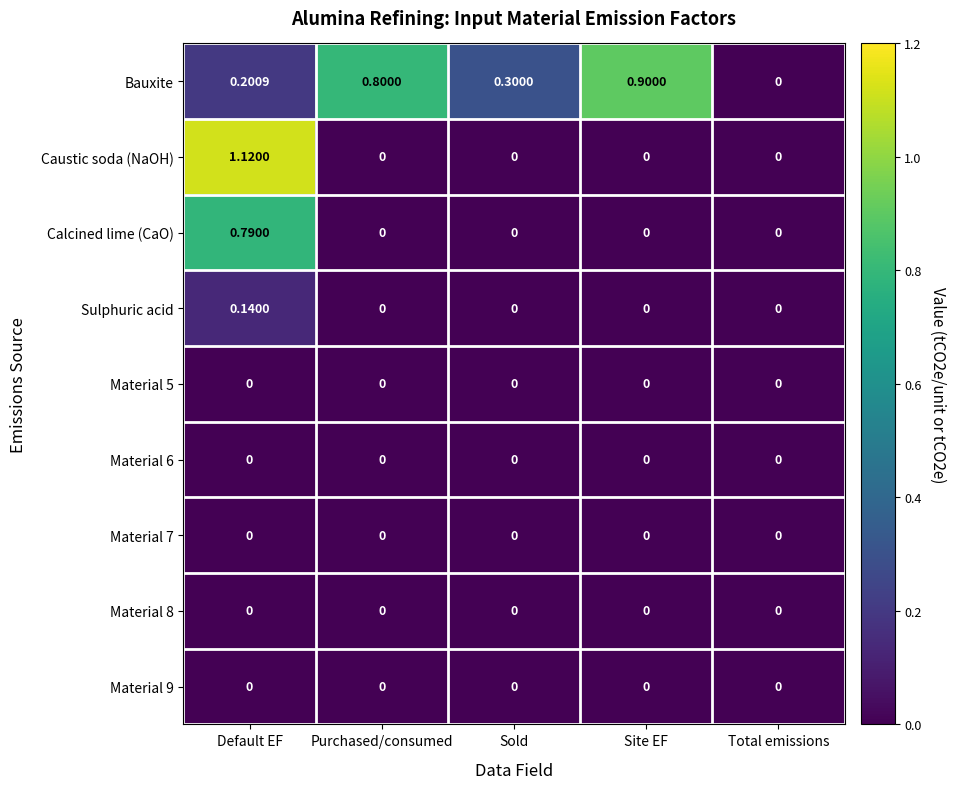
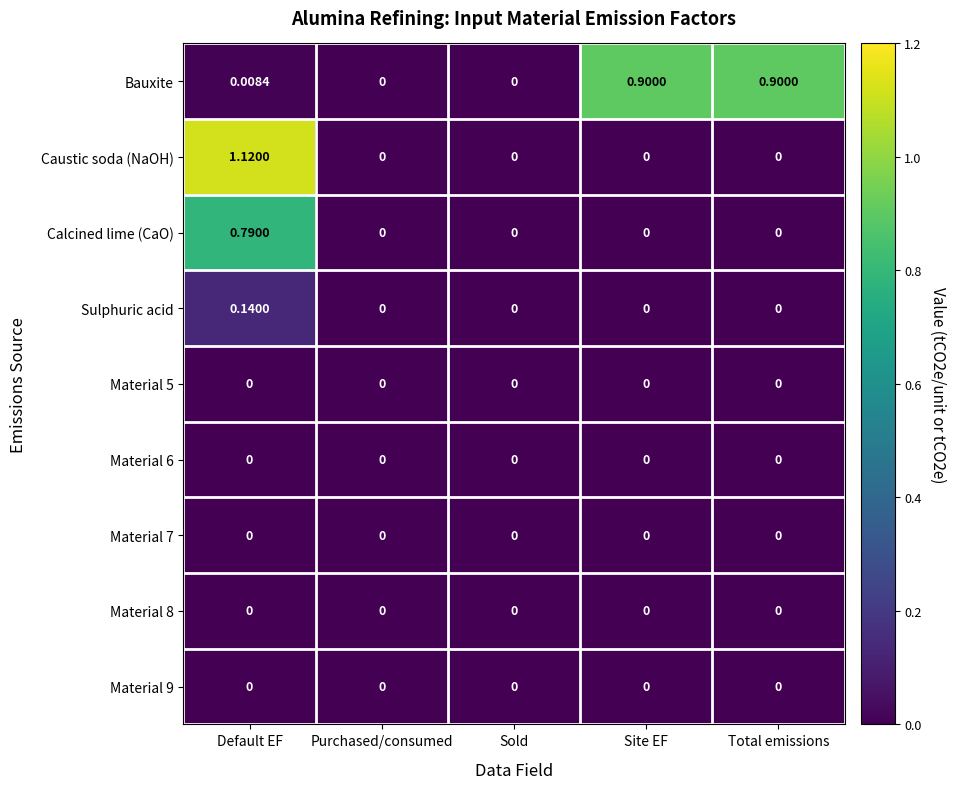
Bauxite, Default EF: 0.2009 -> 0.0084
Bauxite, Purchased/consumed: 0.8000 -> 0
Bauxite, Sold: 0.3000 -> 0
Bauxite, Total emissions: 0 -> 0.9000
